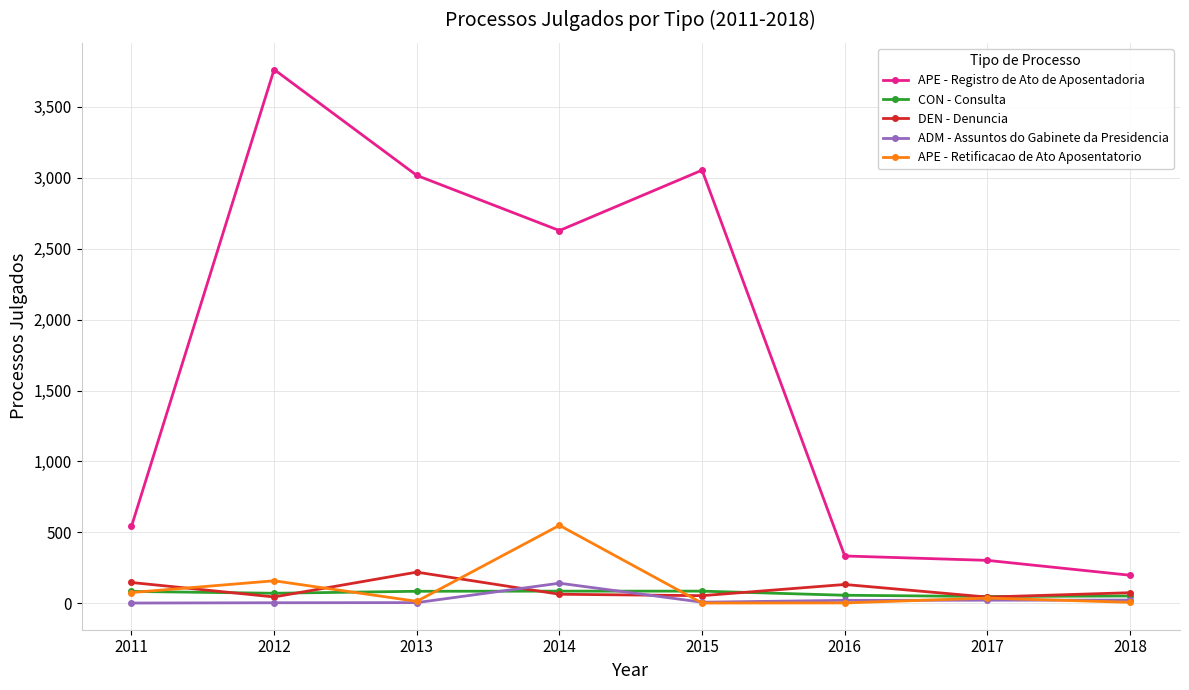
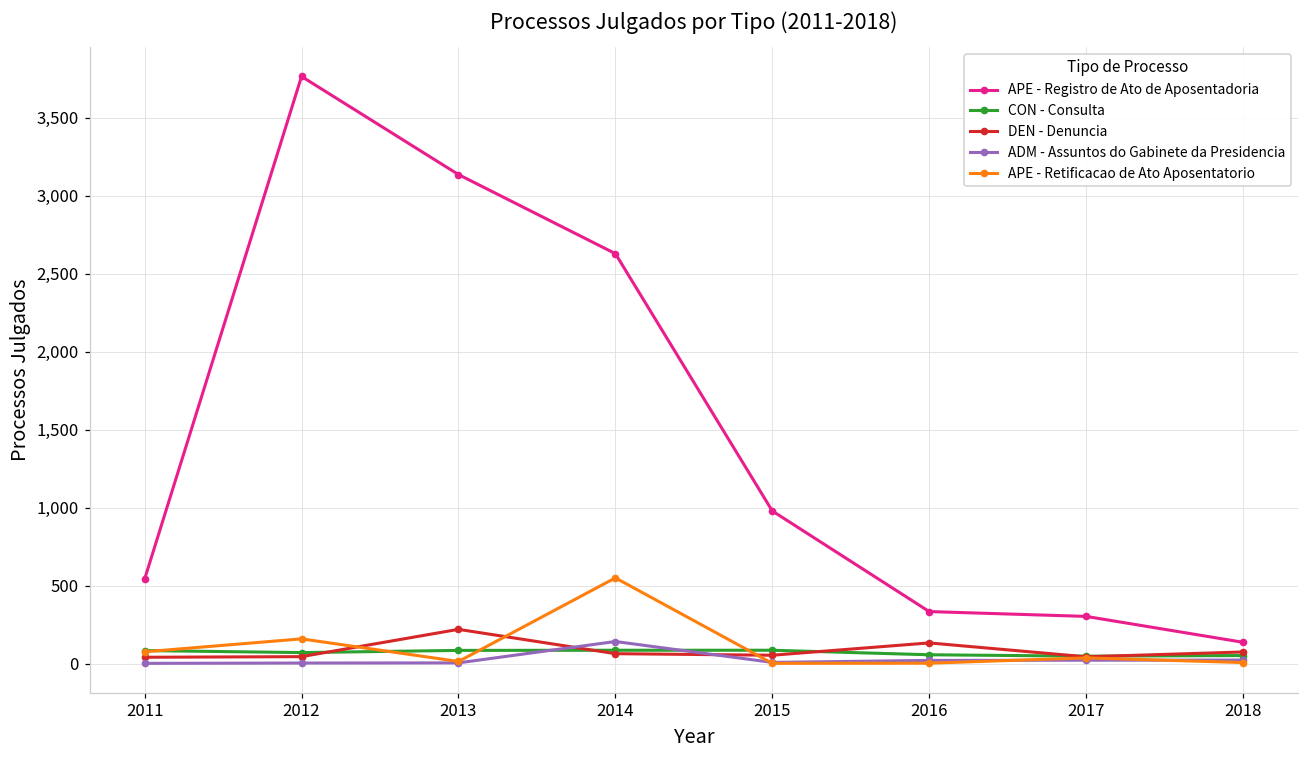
DEN - Denuncia, 2011: 150 -> 40
APE - Registro de Ato de Aposentadoria, 2013: 3,020 -> 3,140
APE - Registro de Ato de Aposentadoria, 2015: 3,050 -> 980
APE - Registro de Ato de Aposentadoria, 2018: 200 -> 140
